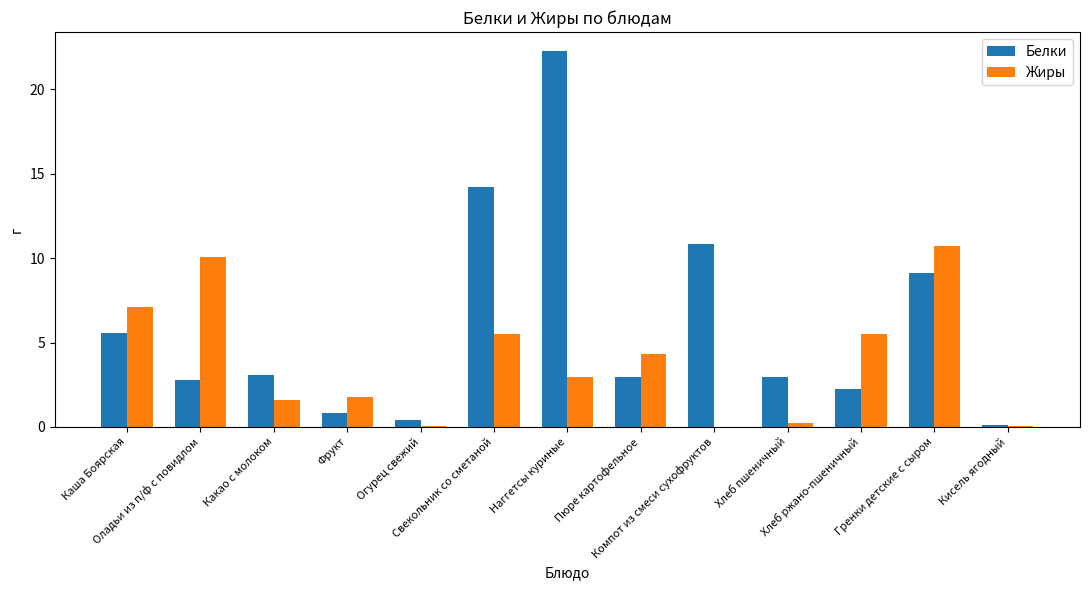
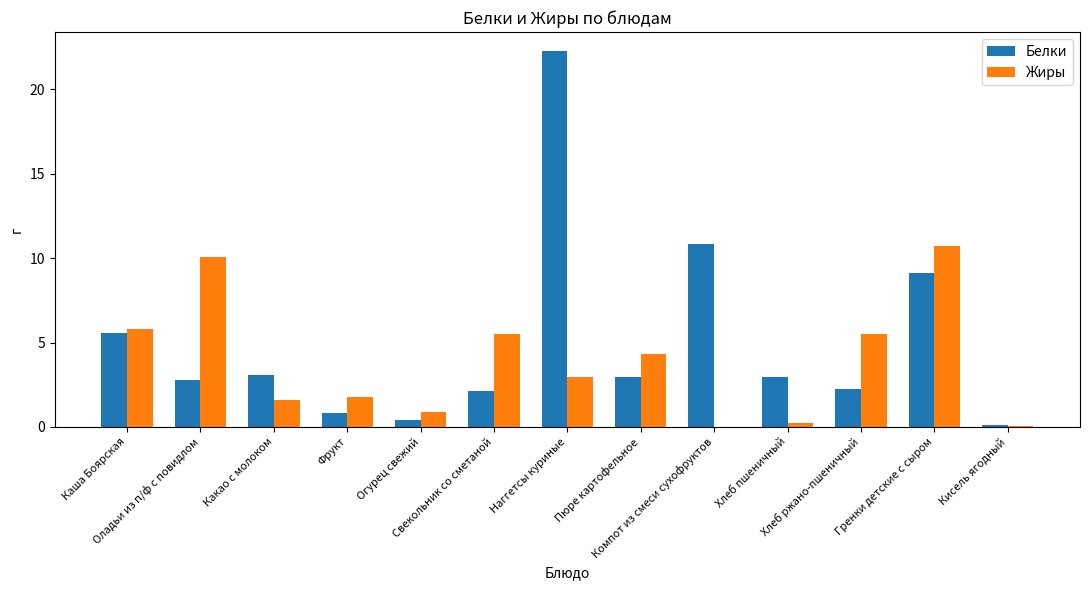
Жиры, Каша Боярская: 7.1 -> 5.8
Жиры, Огурец свежий: 0.1 -> 0.9
Белки, Свекольник со сметаной: 14.2 -> 2.1
